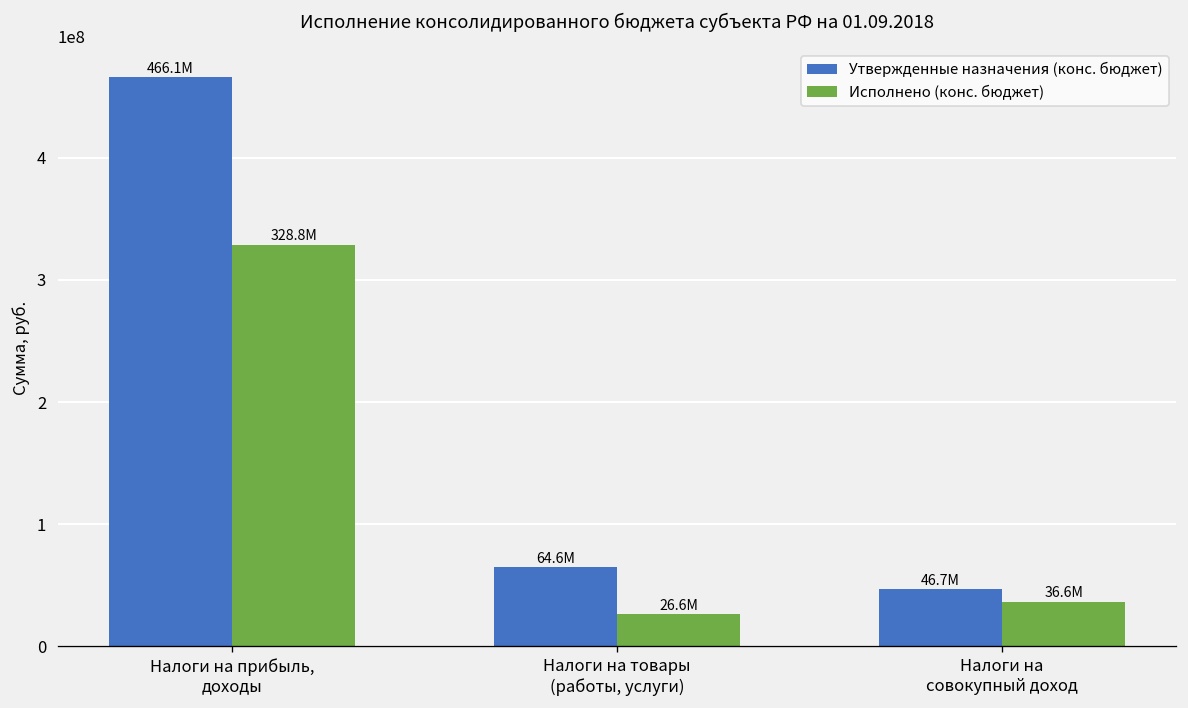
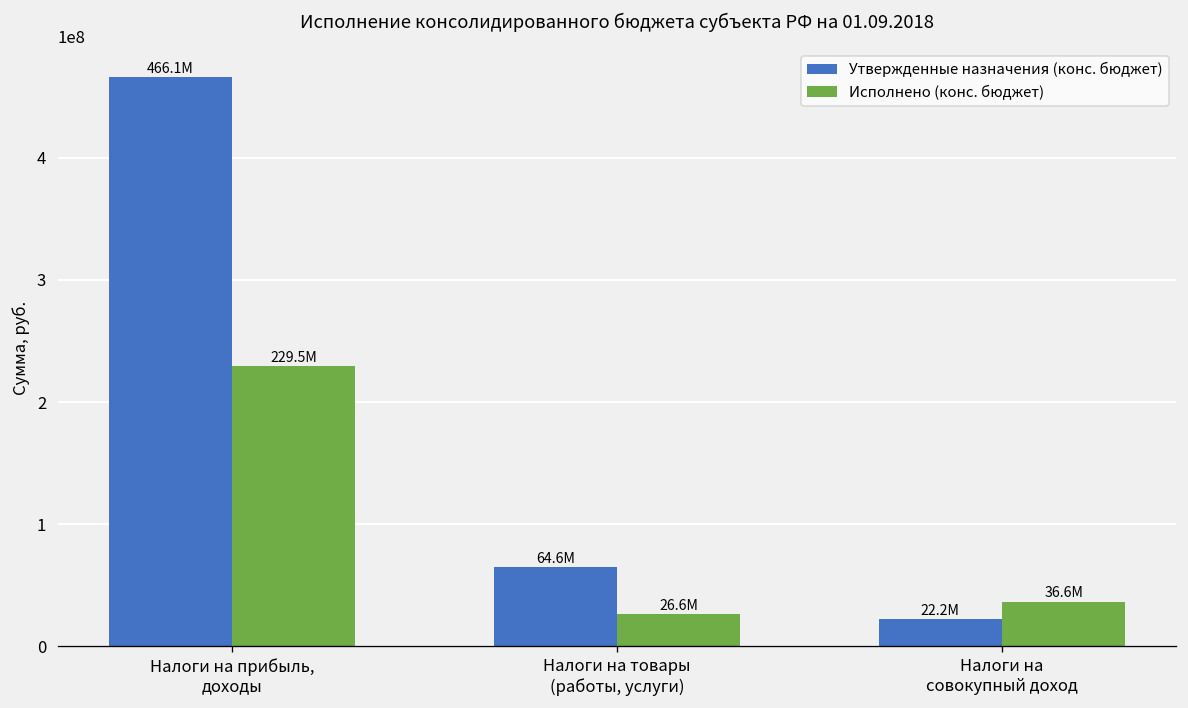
Исполнено (конс. бюджет), Налоги на прибыль, доходы: 328.8M -> 229.5M
Утвержденные назначения (конс. бюджет), Налоги на совокупный доход: 46.7M -> 22.2M
